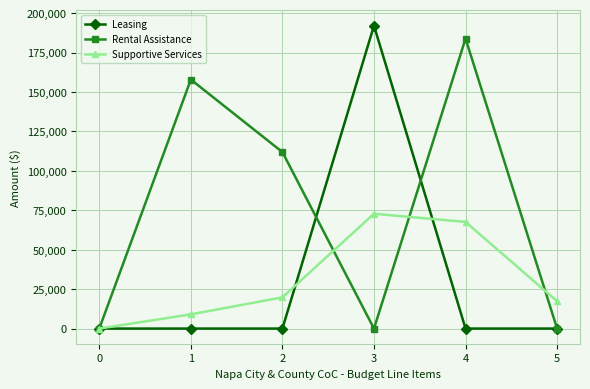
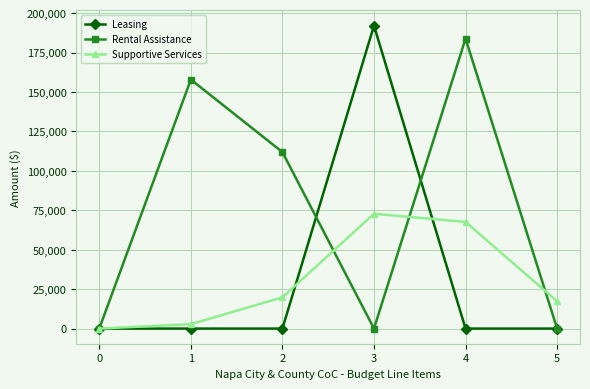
Supportive Services, 1: 9,000 -> 3,000
